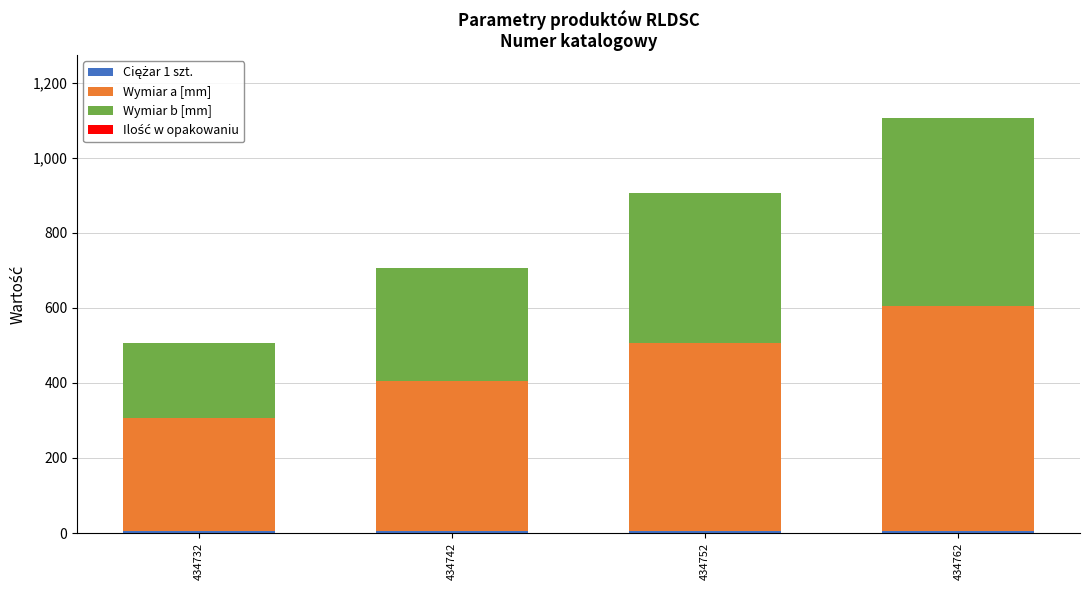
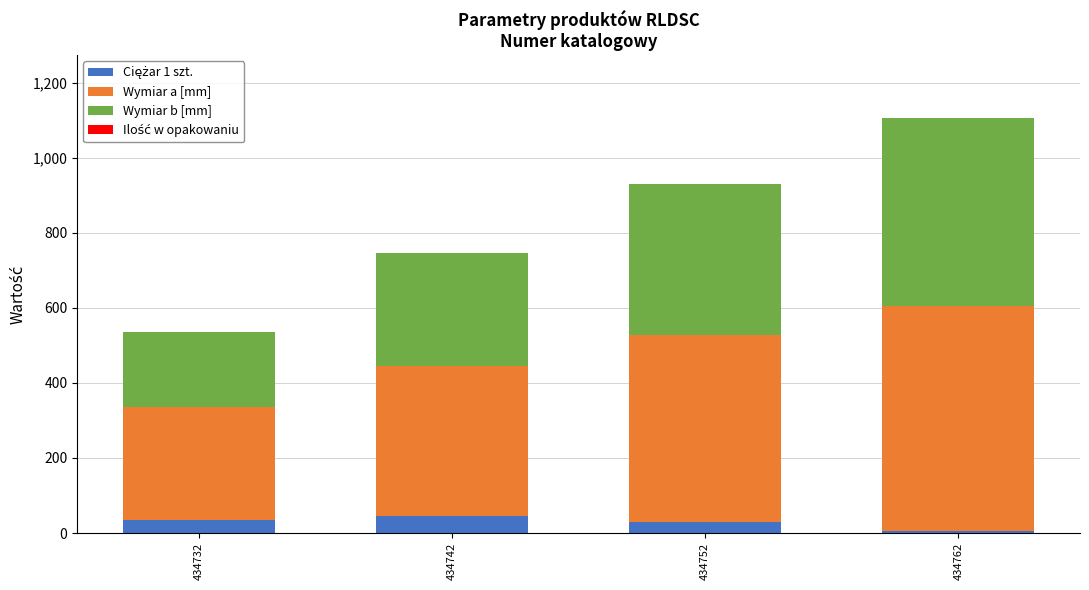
Ciężar 1 szt., 434732: 10 -> 30
Ciężar 1 szt., 434742: 10 -> 50
Ciężar 1 szt., 434752: 10 -> 30
